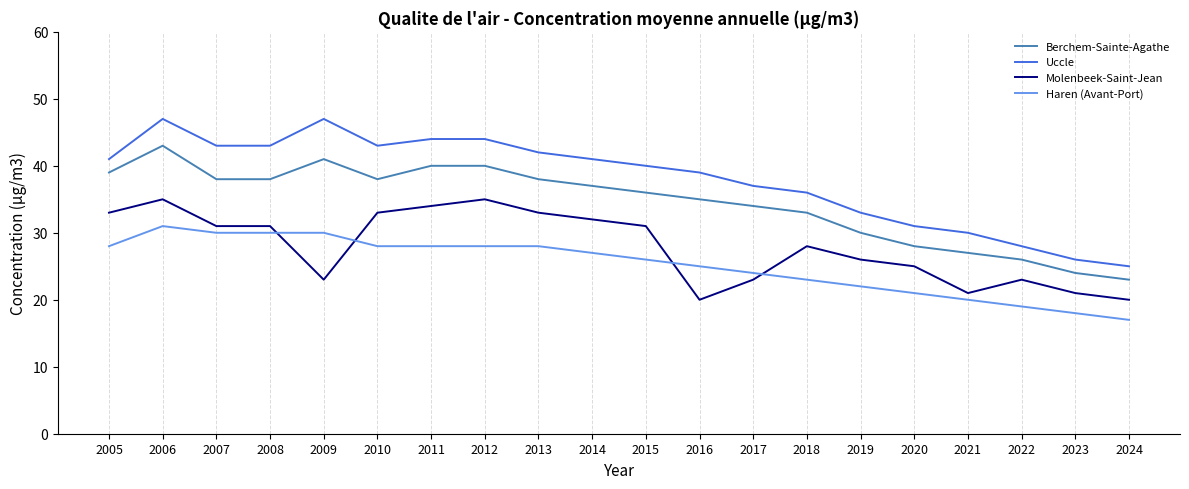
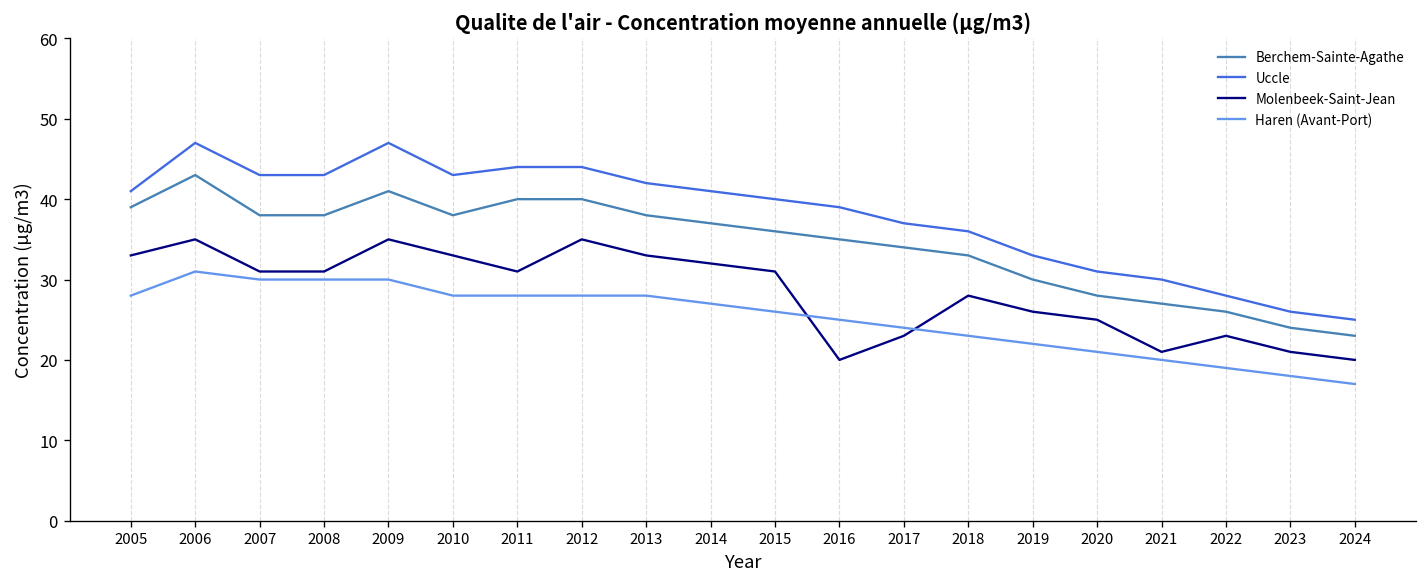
Molenbeek-Saint-Jean, 2009: 23 -> 35
Molenbeek-Saint-Jean, 2011: 34 -> 31
